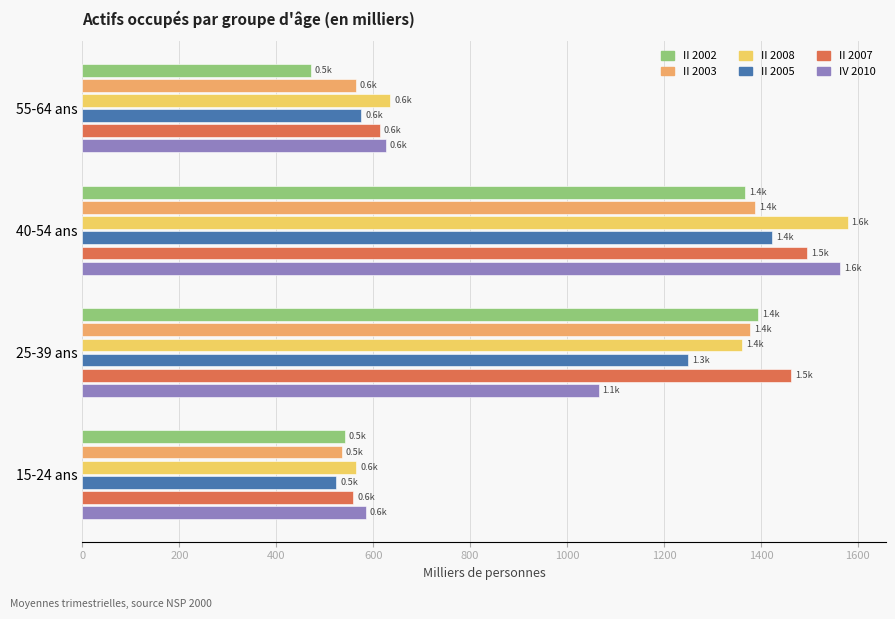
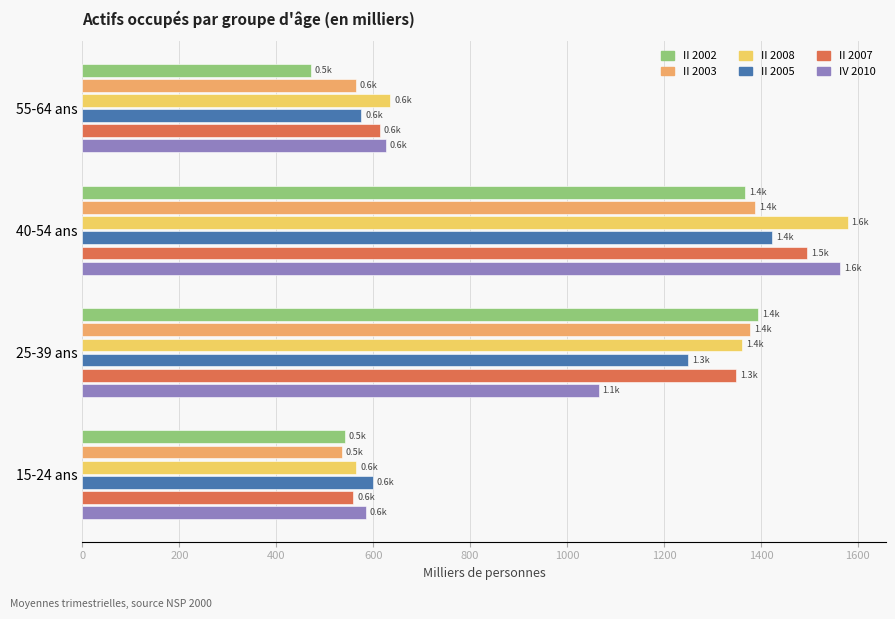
II 2007, 25-39 ans: 1.5k -> 1.3k
II 2005, 15-24 ans: 0.5k -> 0.6k
